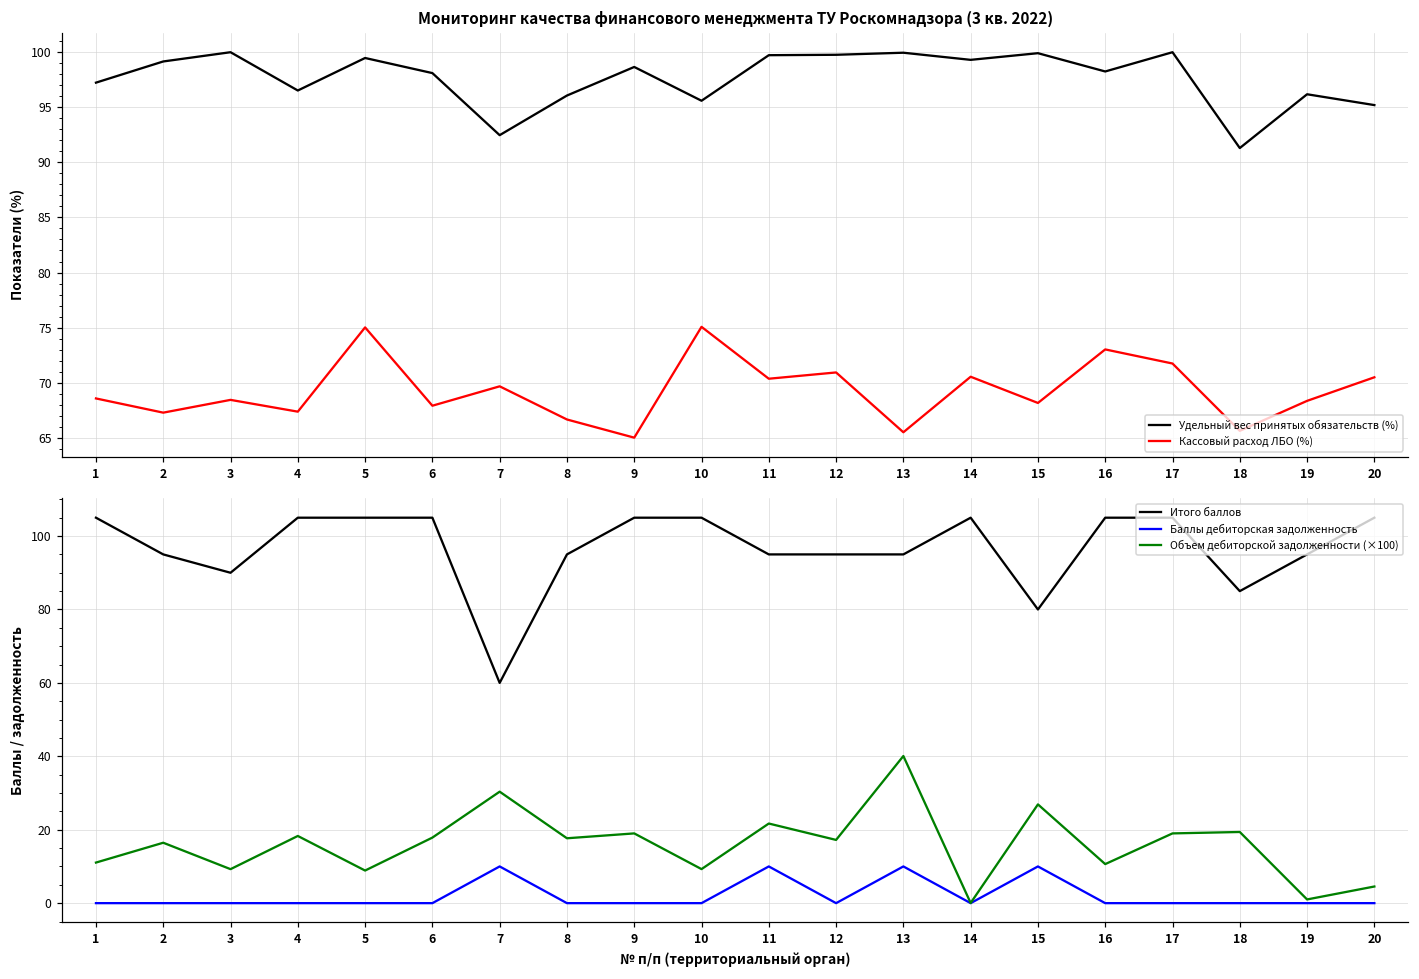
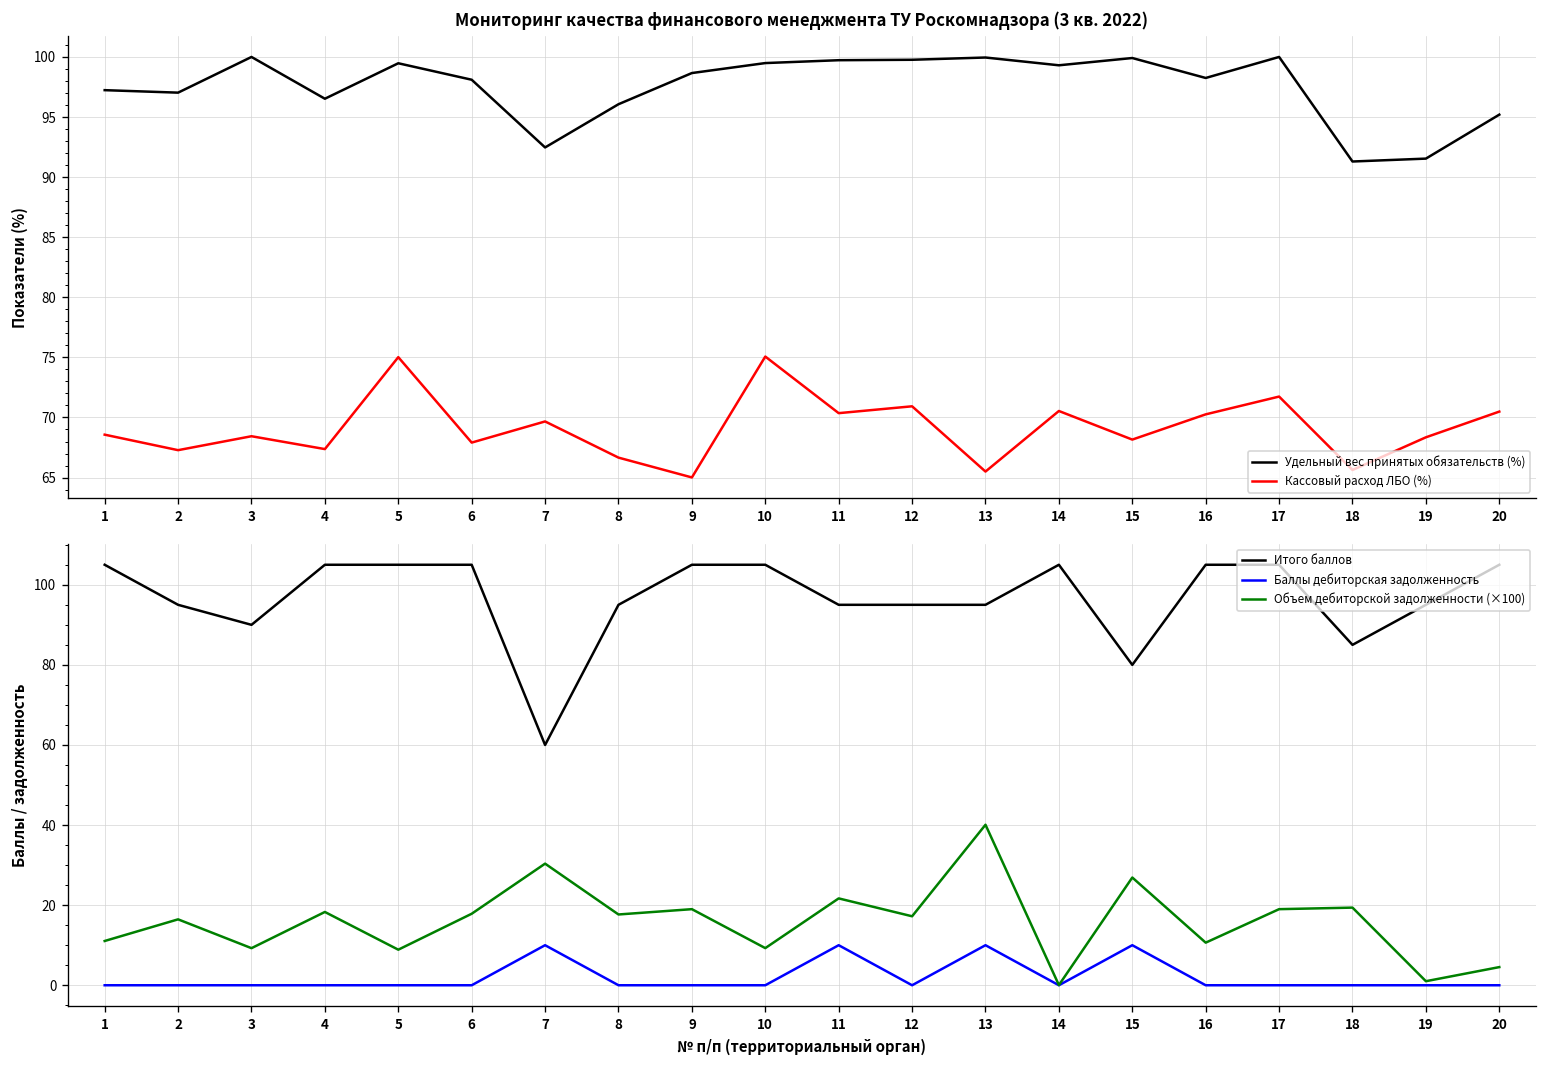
Мониторинг качества финансового менеджмента ТУ Роскомнадзора (3 кв. 2022), Удельный вес принятых обязательств (%), 2: 99.2 -> 97.0
Мониторинг качества финансового менеджмента ТУ Роскомнадзора (3 кв. 2022), Удельный вес принятых обязательств (%), 10: 95.6 -> 99.5
Мониторинг качества финансового менеджмента ТУ Роскомнадзора (3 кв. 2022), Кассовый расход ЛБО (%), 16: 73.0 -> 70.3
Мониторинг качества финансового менеджмента ТУ Роскомнадзора (3 кв. 2022), Удельный вес принятых обязательств (%), 19: 96.2 -> 91.5
